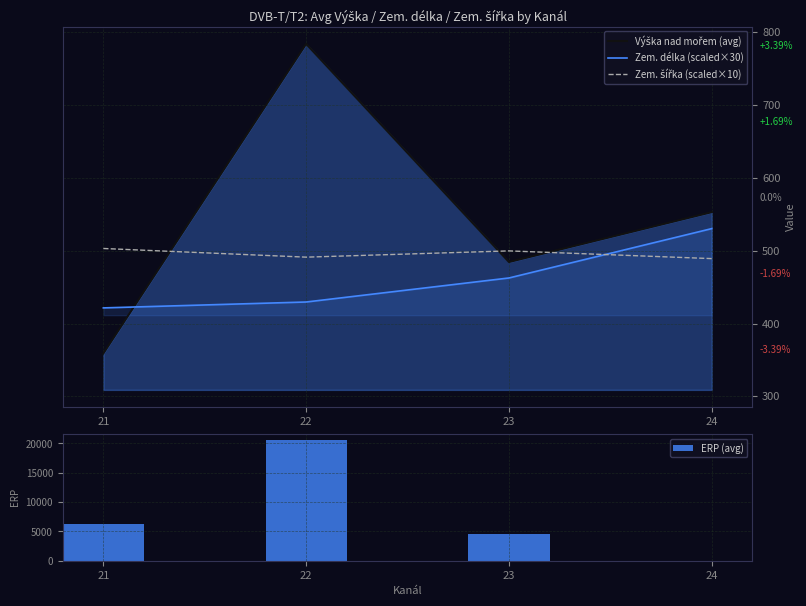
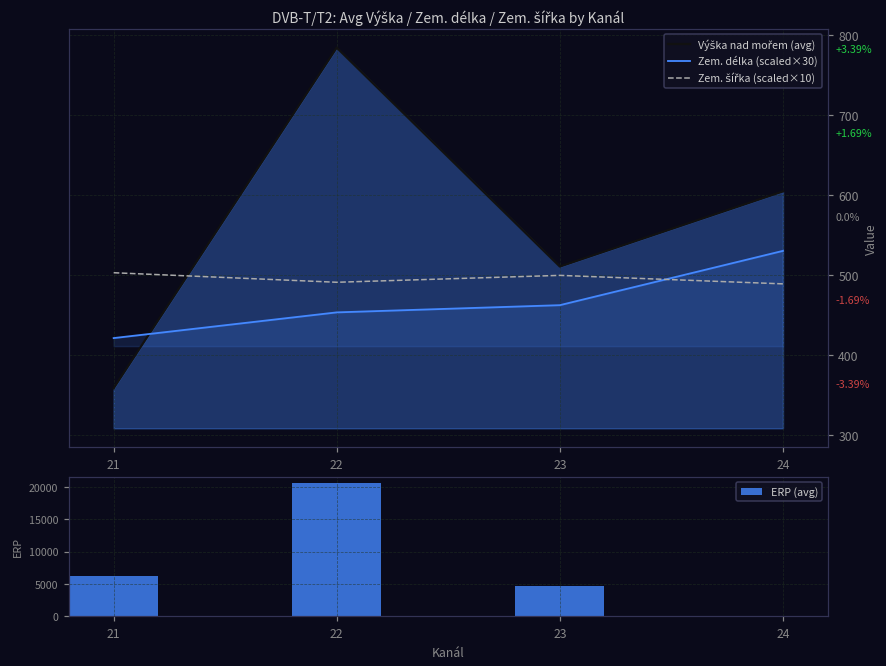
DVB-T/T2: Avg Výška / Zem. délka / Zem. šířka by Kanál, Zem. délka (scaled×30), 22: 430 -> 450
DVB-T/T2: Avg Výška / Zem. délka / Zem. šířka by Kanál, Výška nad mořem (avg), 23: 480 -> 510
DVB-T/T2: Avg Výška / Zem. délka / Zem. šířka by Kanál, Výška nad mořem (avg), 24: 550 -> 600
